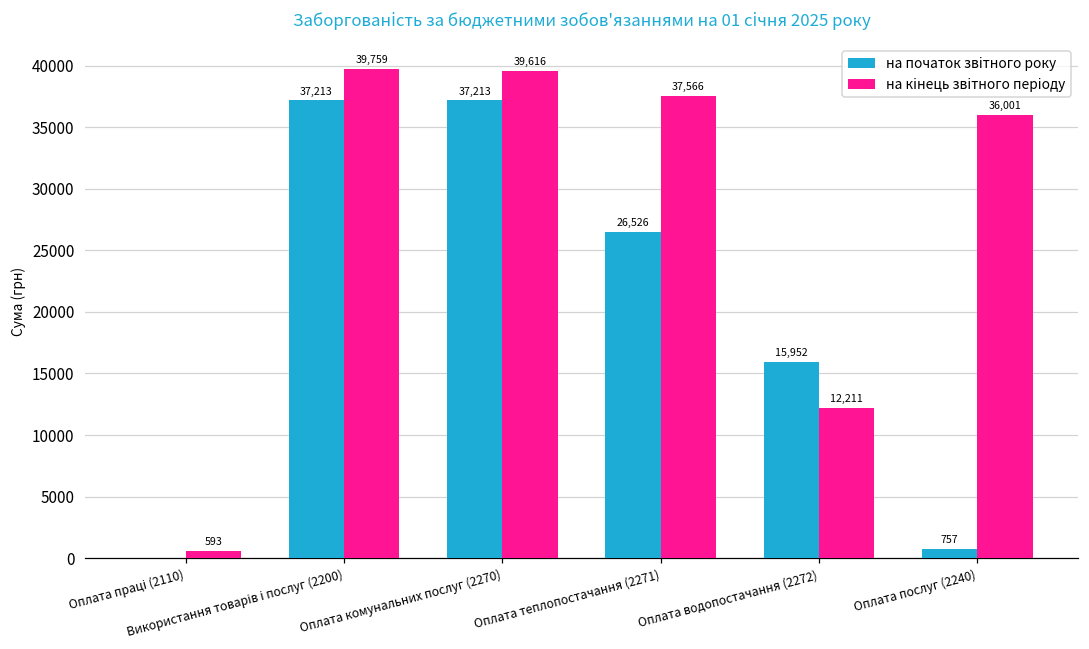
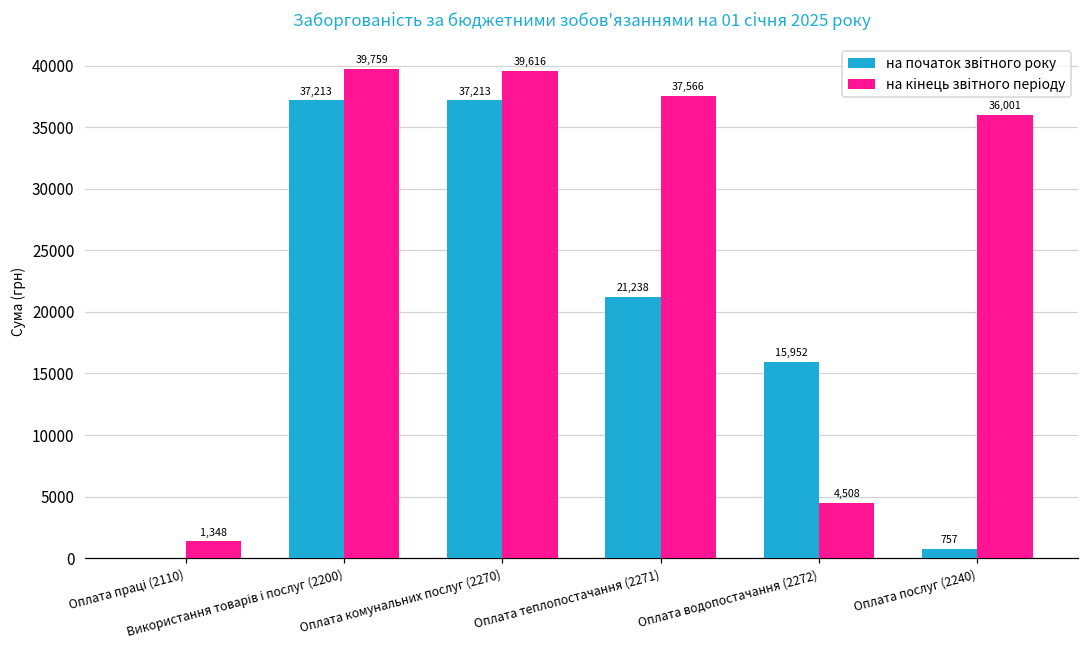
на кінець звітного періоду, Оплата праці (2110): 593 -> 1,348
на початок звітного року, Оплата теплопостачання (2271): 26,526 -> 21,238
на кінець звітного періоду, Оплата водопостачання (2272): 12,211 -> 4,508
